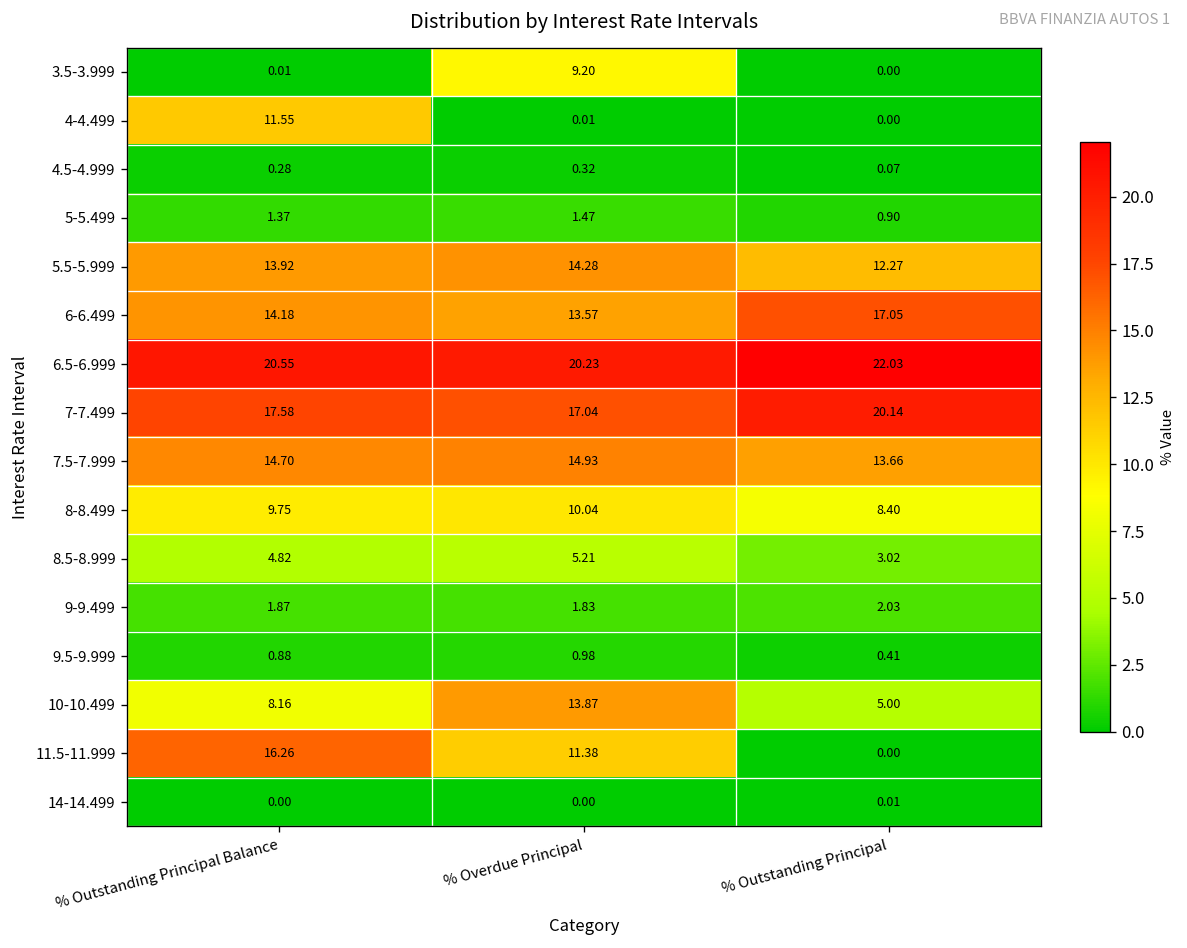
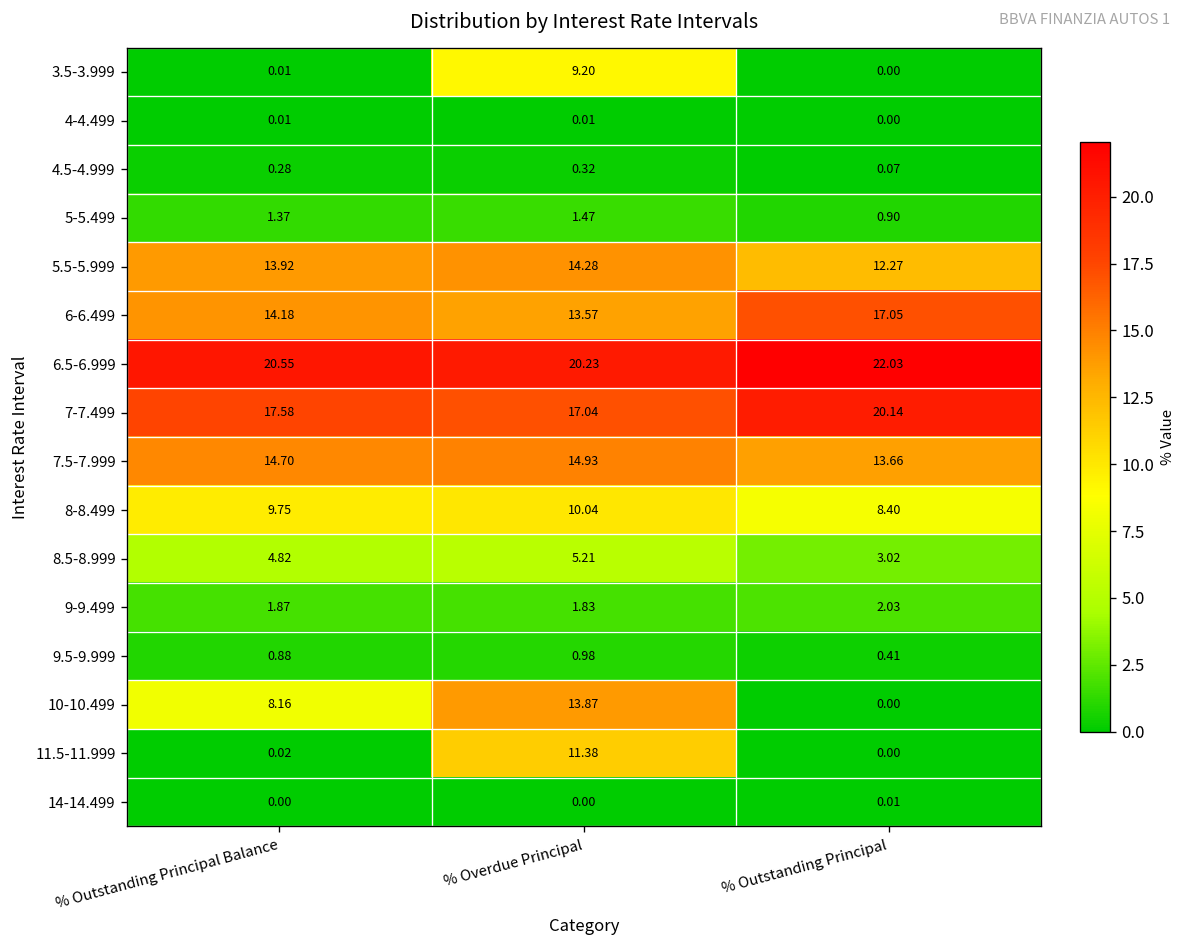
4-4.499, % Outstanding Principal Balance: 11.55 -> 0.01
10-10.499, % Outstanding Principal: 5.00 -> 0.00
11.5-11.999, % Outstanding Principal Balance: 16.26 -> 0.02
